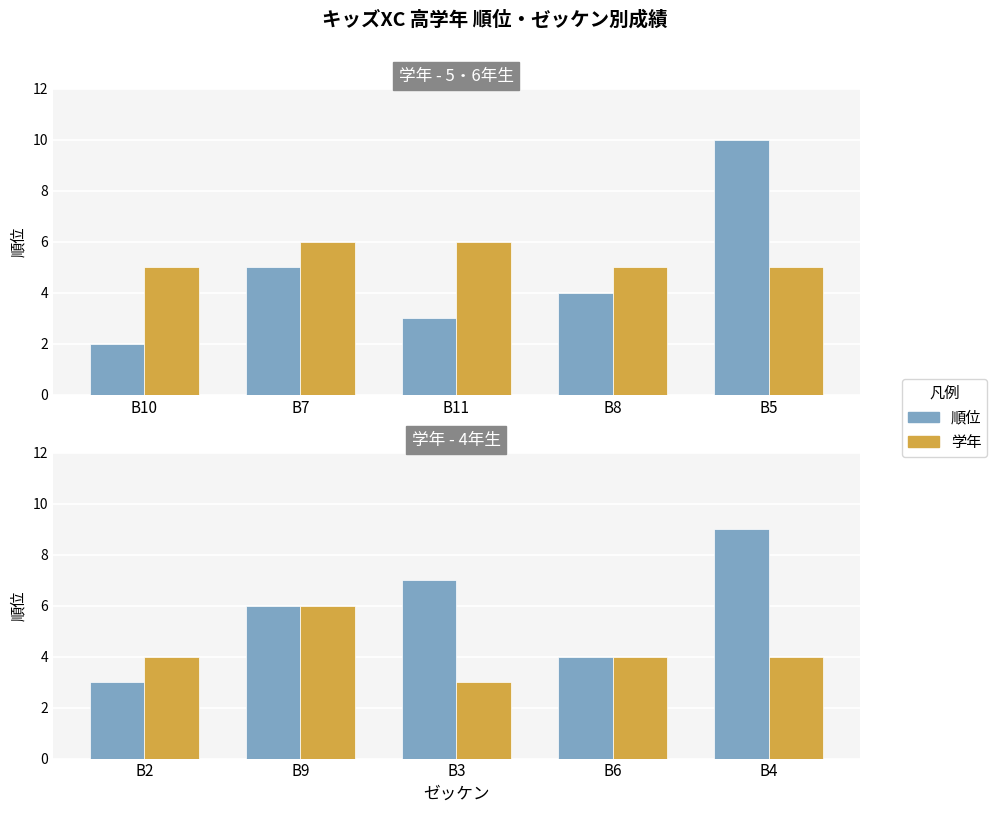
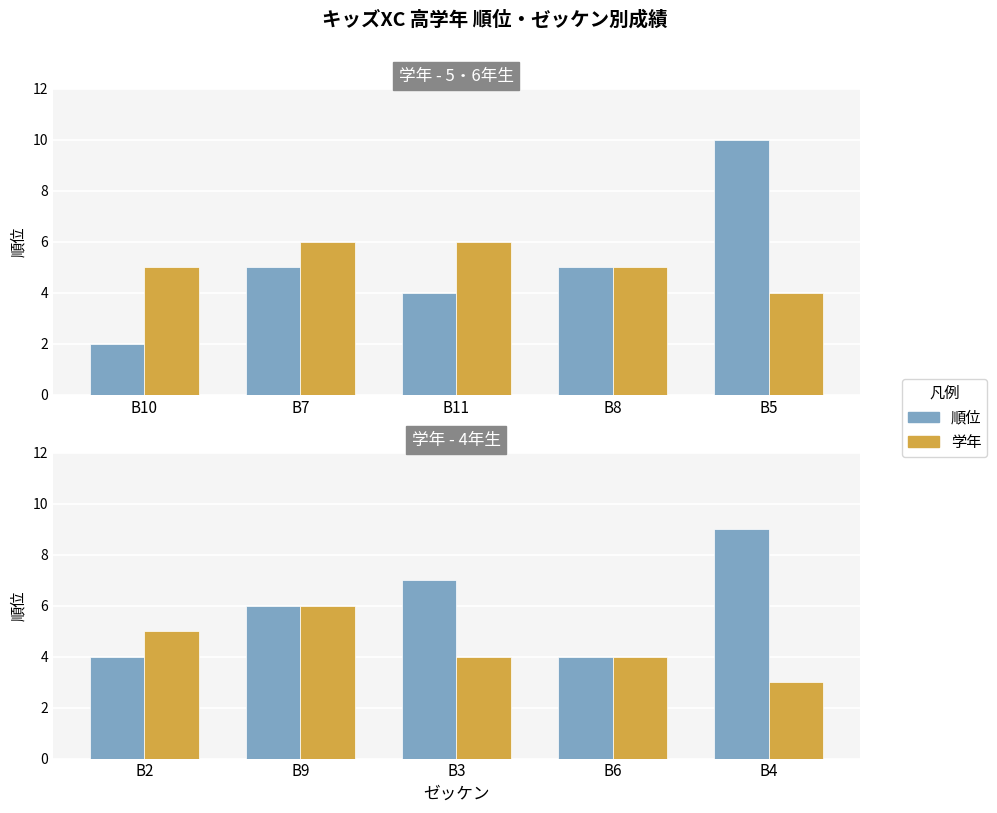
学年 - 5・6年生, 順位, B11: 3 -> 4
学年 - 5・6年生, 順位, B8: 4 -> 5
学年 - 5・6年生, 学年, B5: 5 -> 4
学年 - 4年生, 順位, B2: 3 -> 4
学年 - 4年生, 学年, B2: 4 -> 5
学年 - 4年生, 学年, B3: 3 -> 4
学年 - 4年生, 学年, B4: 4 -> 3
